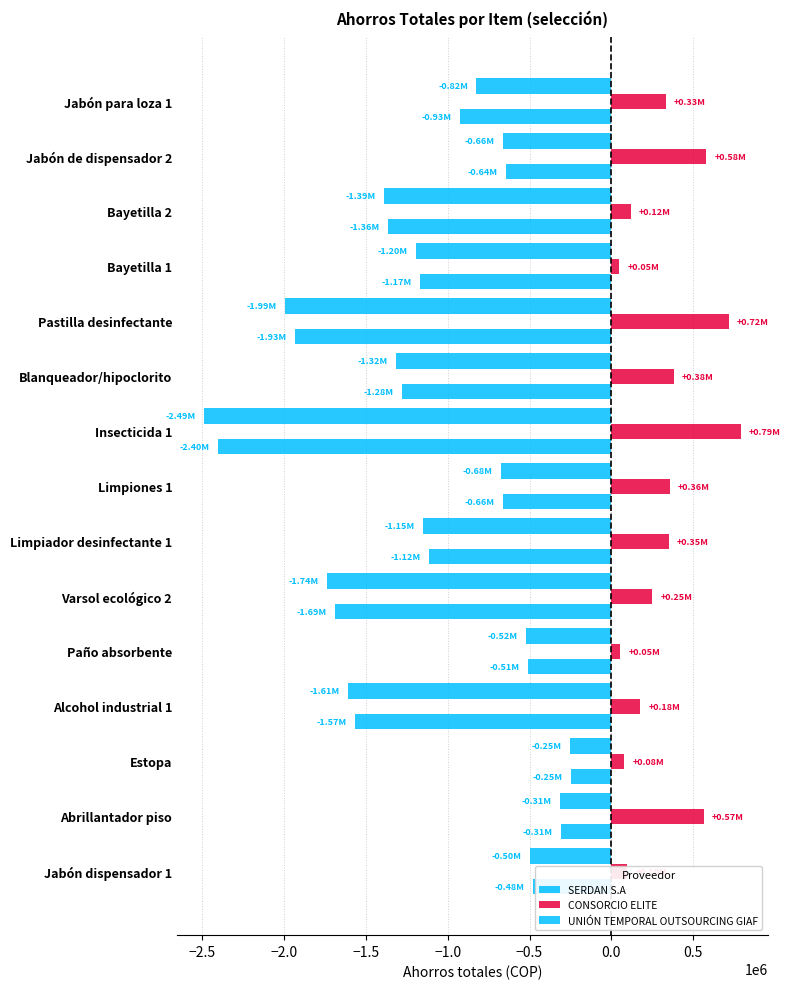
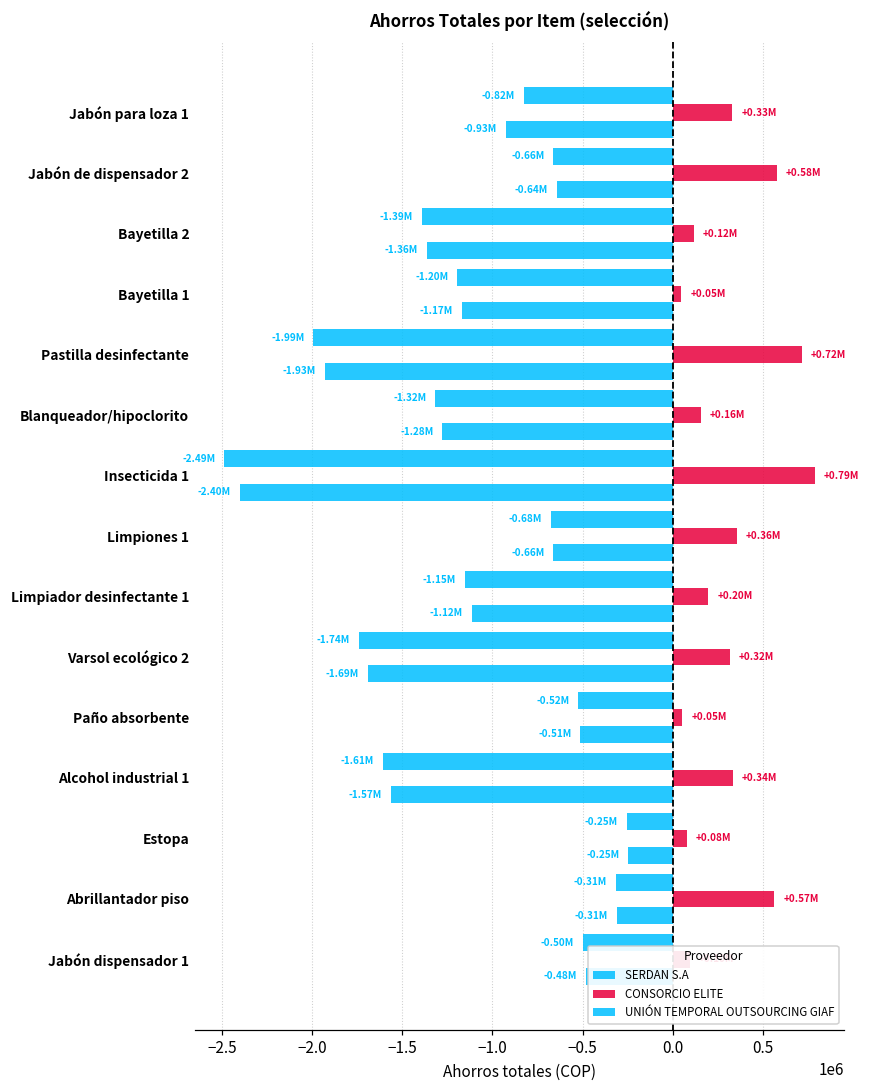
CONSORCIO ELITE, Blanqueador/hipoclorito: +0.38M -> +0.16M
CONSORCIO ELITE, Limpiador desinfectante 1: +0.35M -> +0.20M
CONSORCIO ELITE, Varsol ecológico 2: +0.25M -> +0.32M
CONSORCIO ELITE, Alcohol industrial 1: +0.18M -> +0.34M
